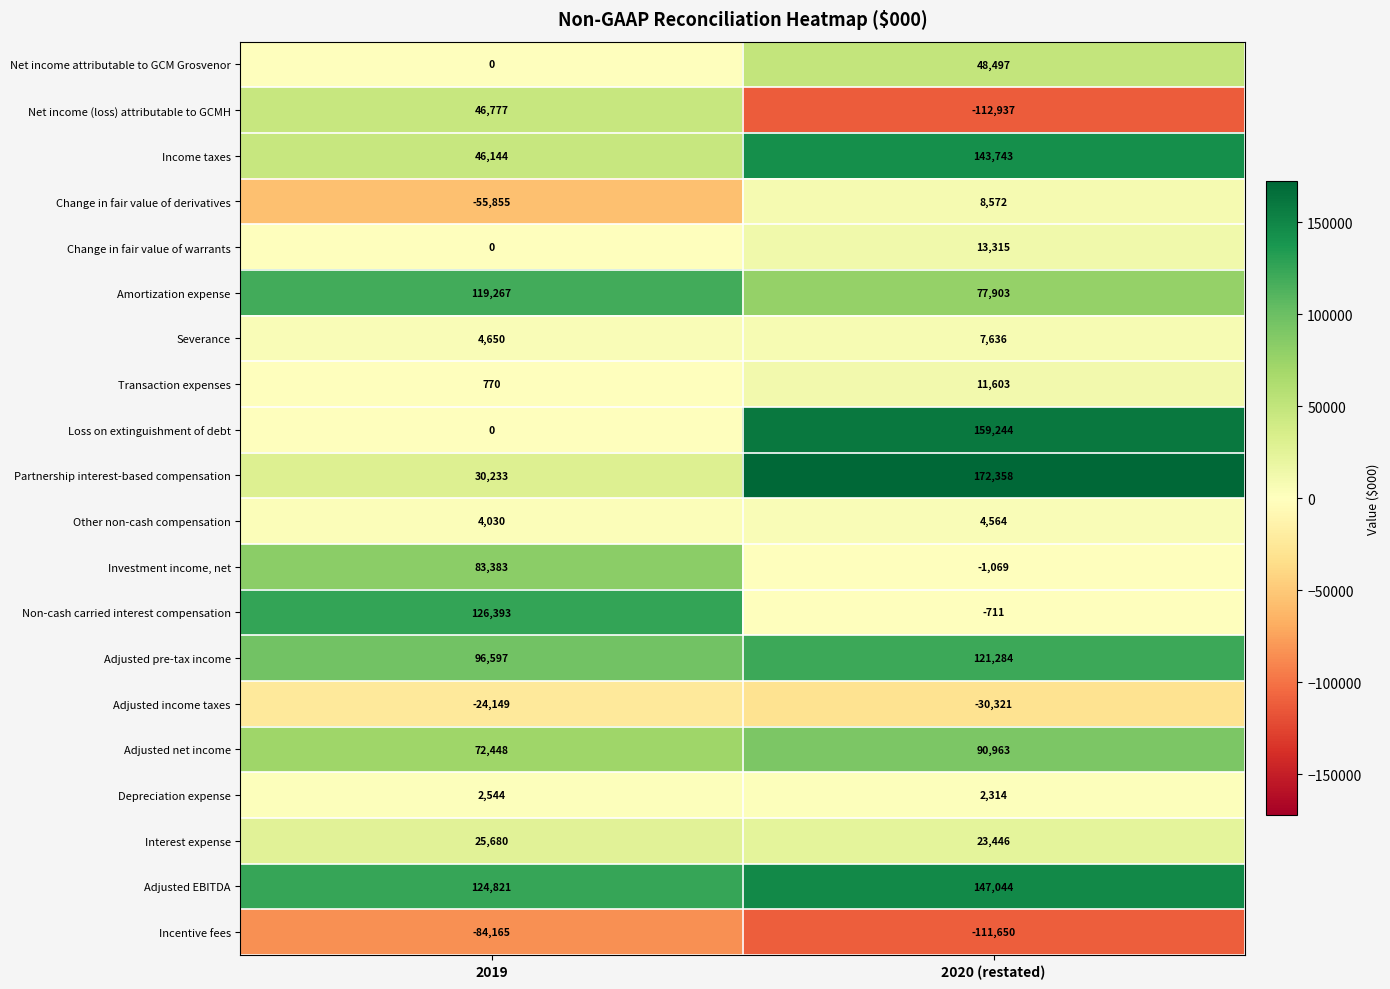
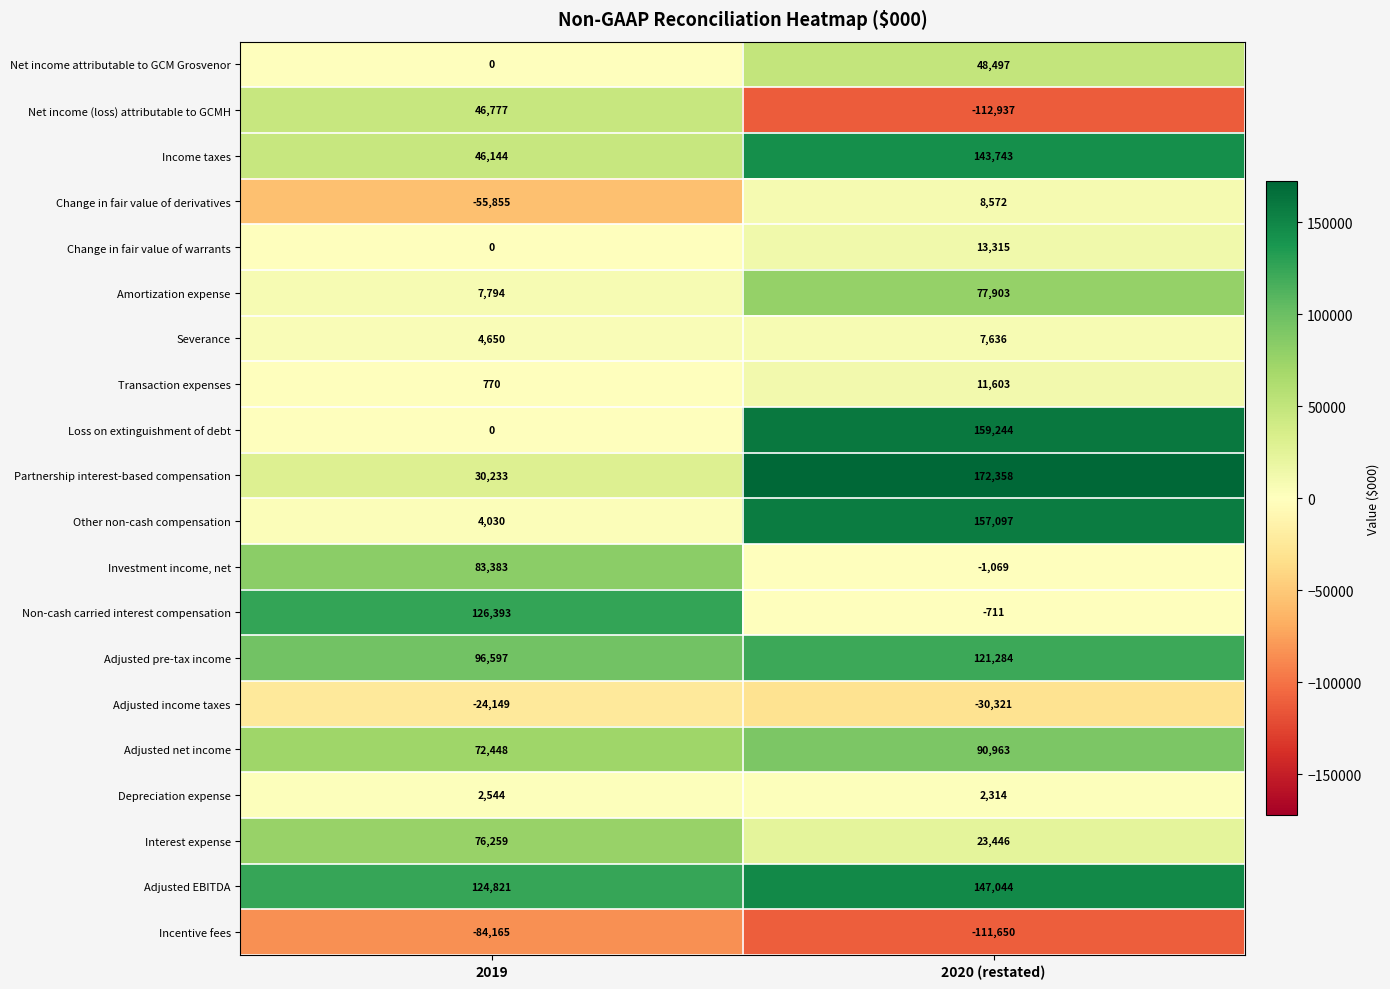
Amortization expense, 2019: 119,267 -> 7,794
Other non-cash compensation, 2020 (restated): 4,564 -> 157,097
Interest expense, 2019: 25,680 -> 76,259
